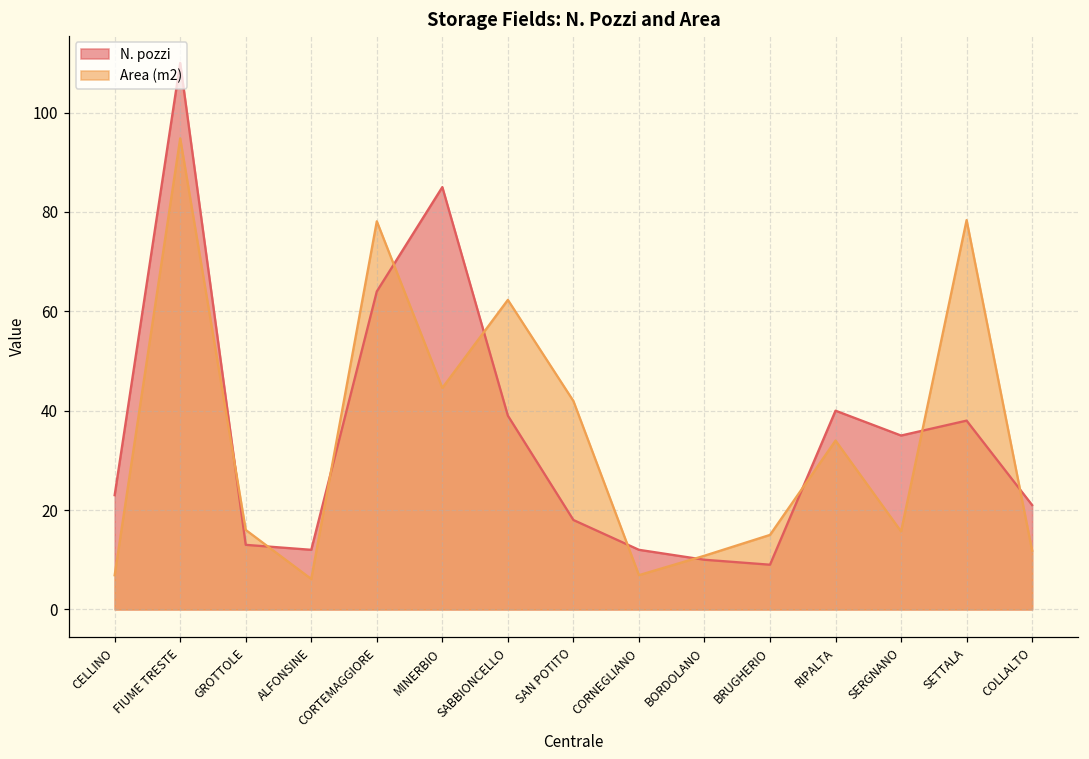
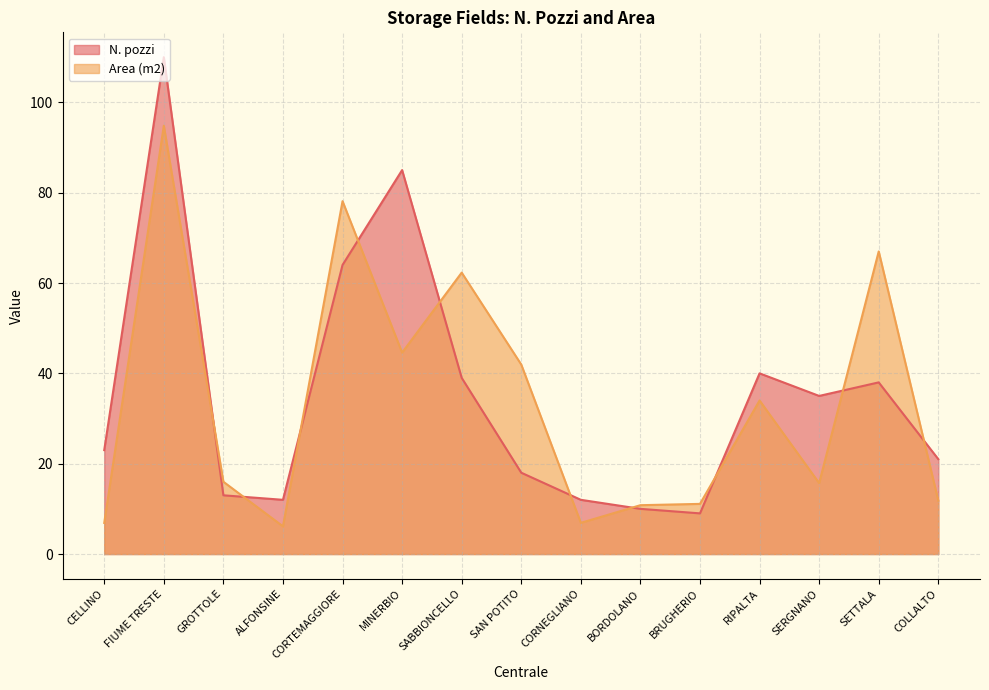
Area (m2), BRUGHERIO: 15 -> 11
Area (m2), SETTALA: 78 -> 67
